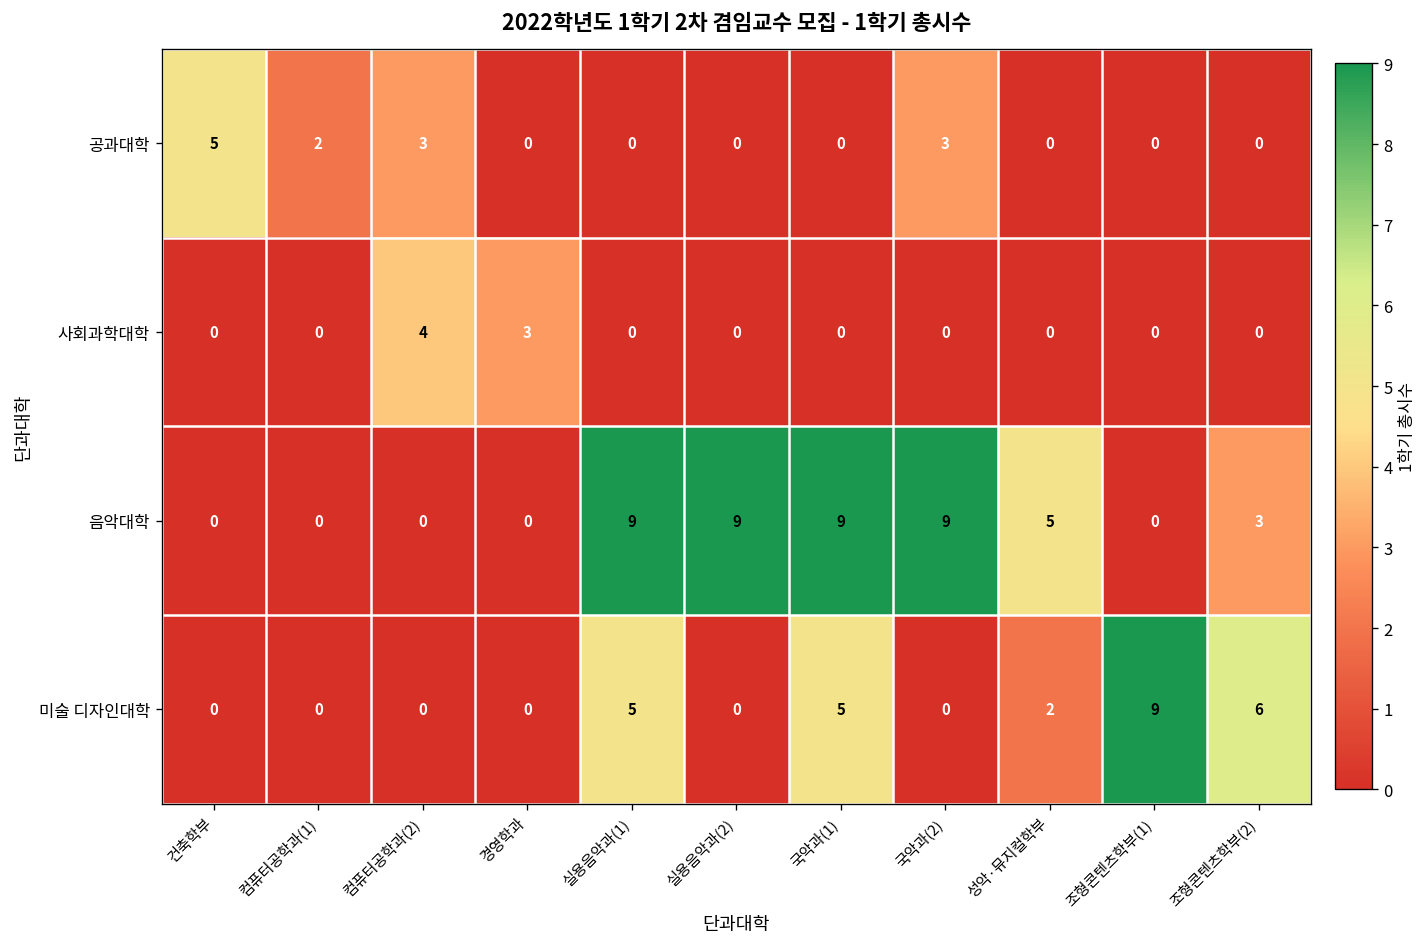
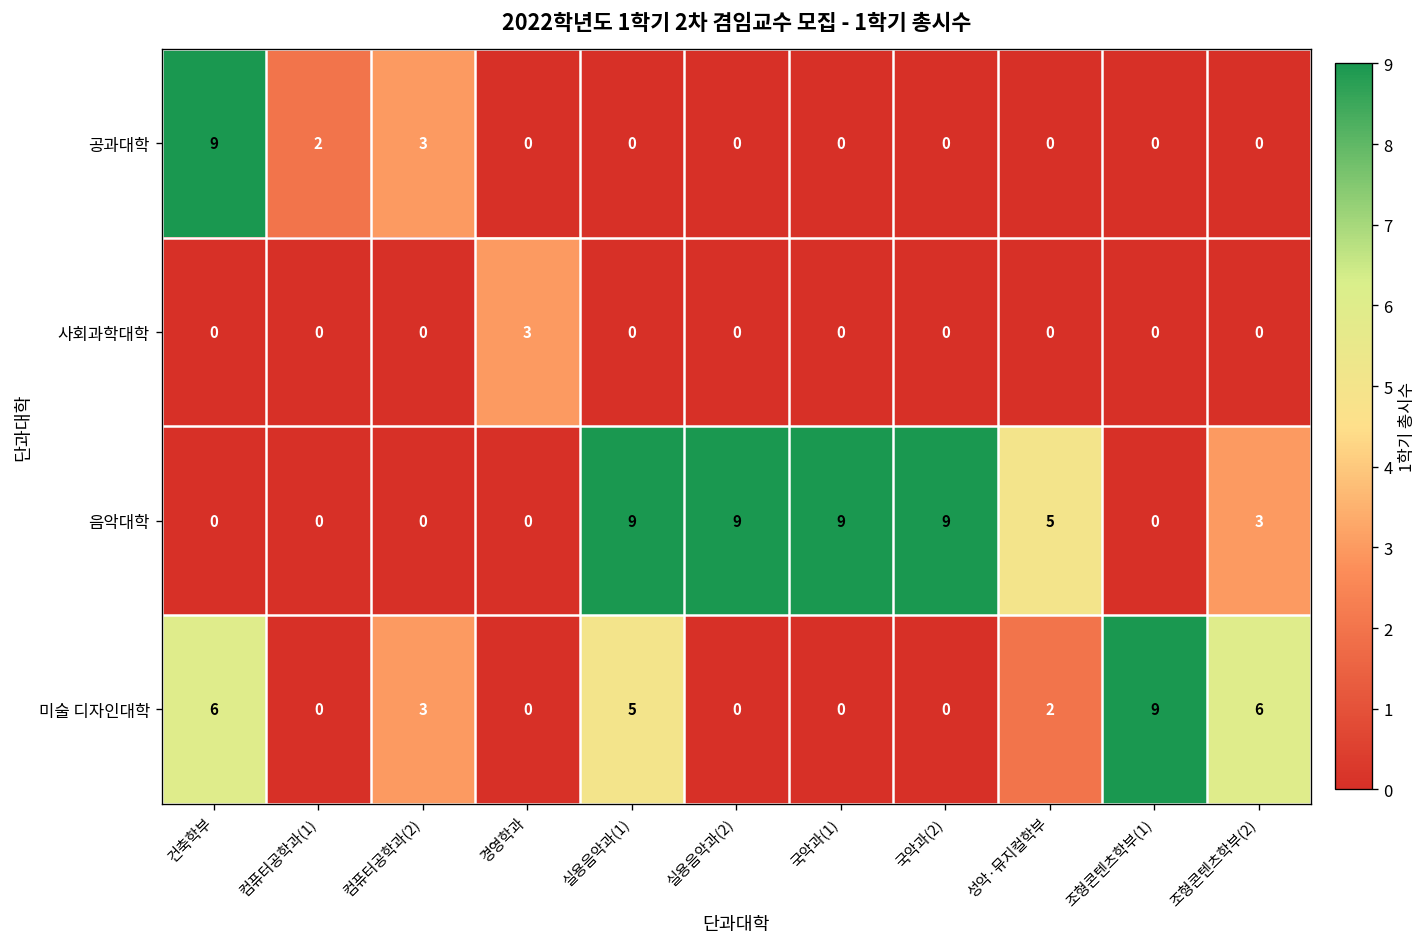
공과대학, 건축학부: 5 -> 9
공과대학, 국악과(2): 3 -> 0
사회과학대학, 컴퓨터공학과(2): 4 -> 0
미술 디자인대학, 건축학부: 0 -> 6
미술 디자인대학, 컴퓨터공학과(2): 0 -> 3
미술 디자인대학, 국악과(1): 5 -> 0
